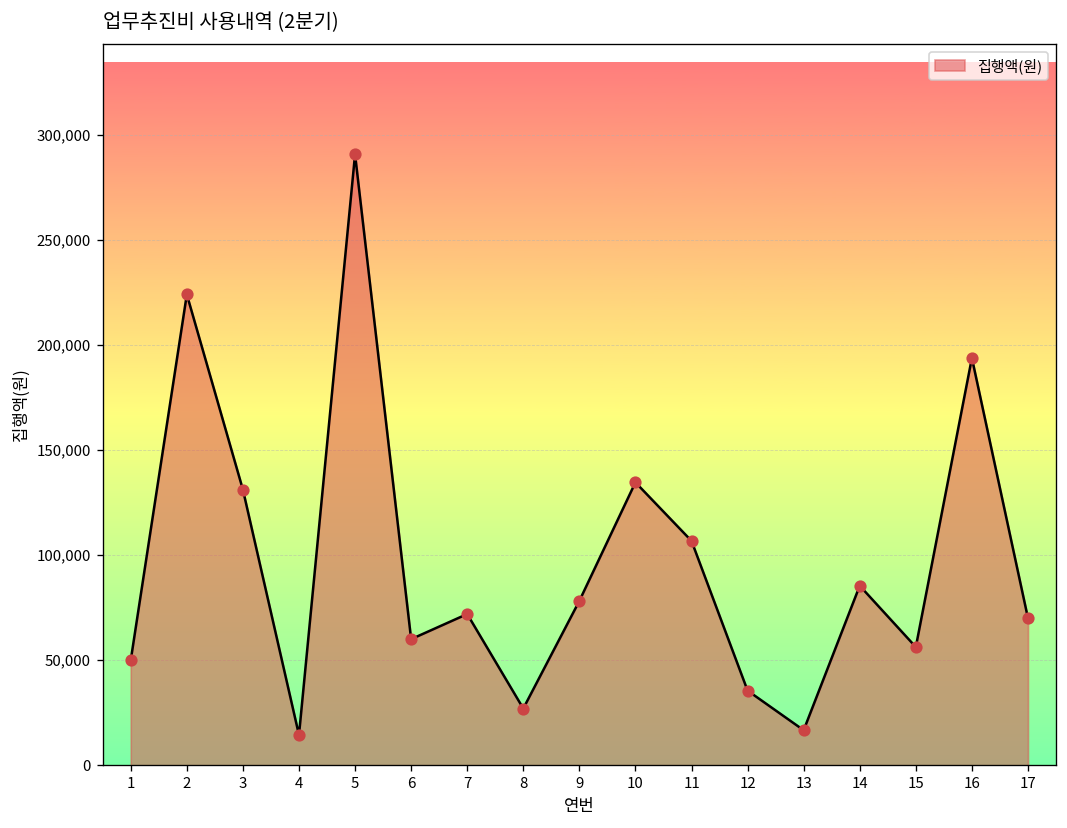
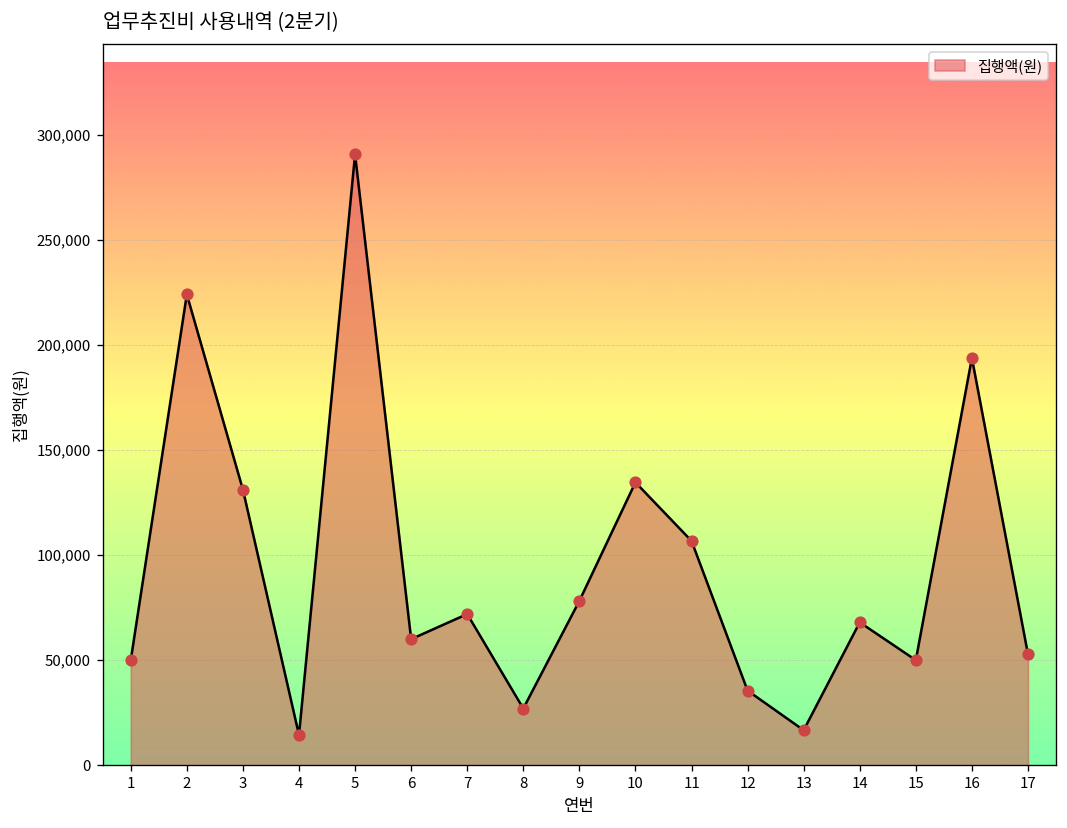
14: 85,000 -> 68,000
15: 56,000 -> 50,000
17: 70,000 -> 53,000
